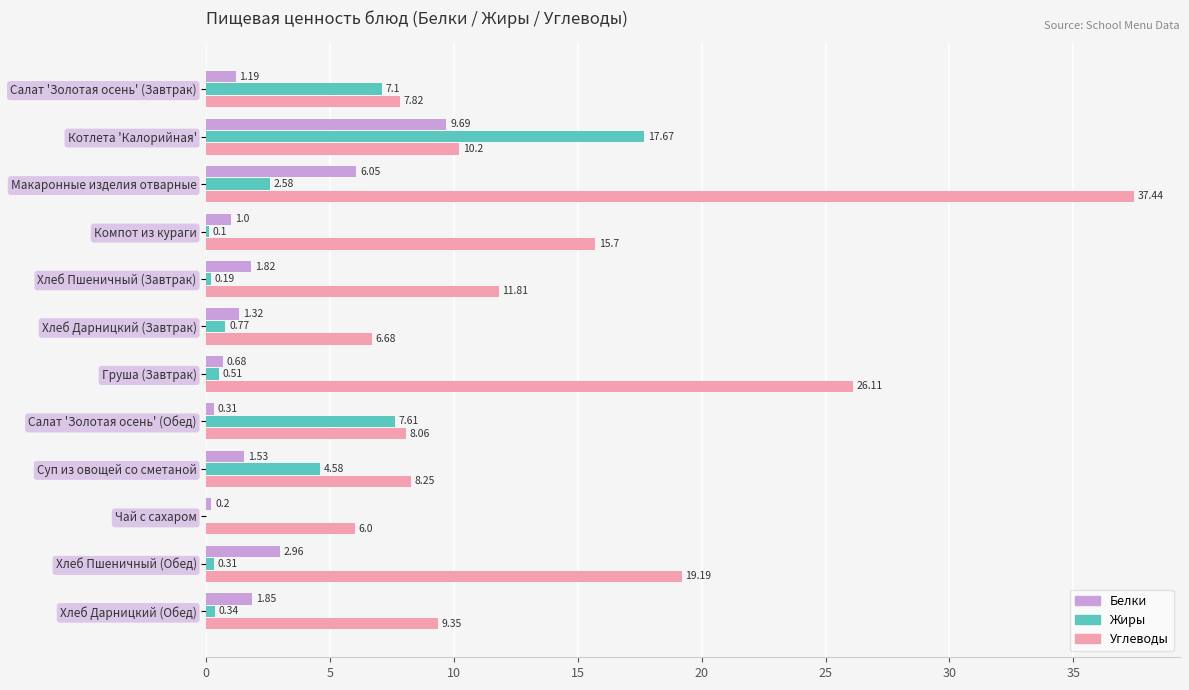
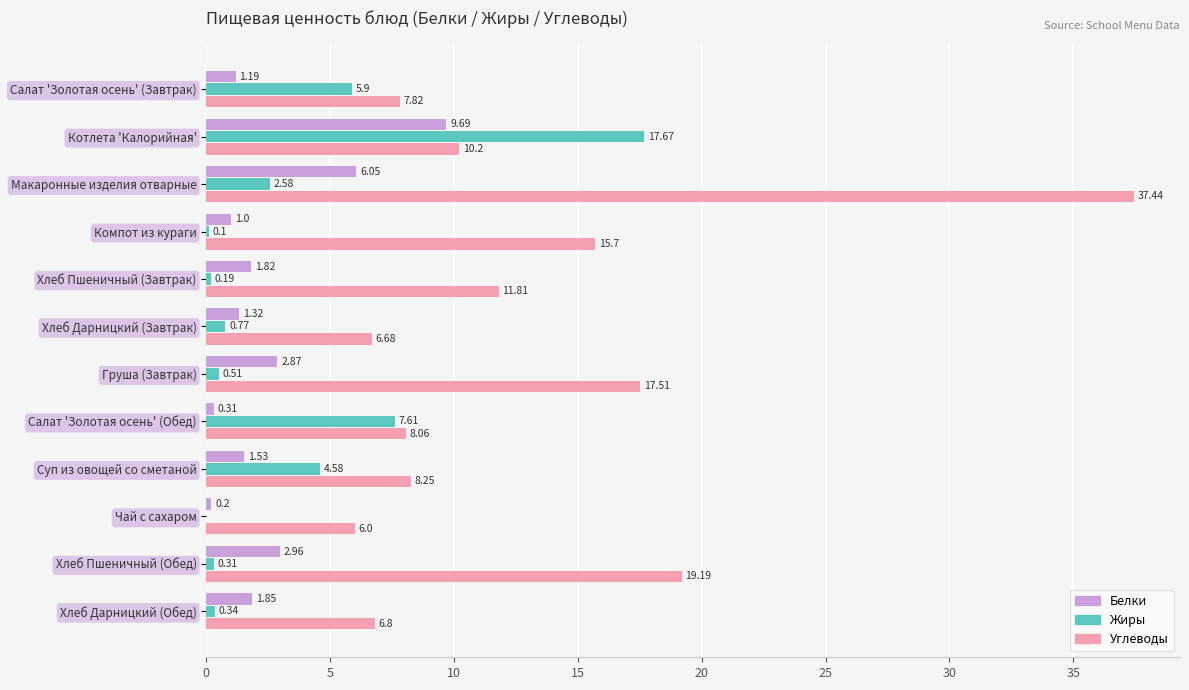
Жиры, Салат 'Золотая осень' (Завтрак): 7.1 -> 5.9
Белки, Груша (Завтрак): 0.68 -> 2.87
Углеводы, Груша (Завтрак): 26.11 -> 17.51
Углеводы, Хлеб Дарницкий (Обед): 9.35 -> 6.8
